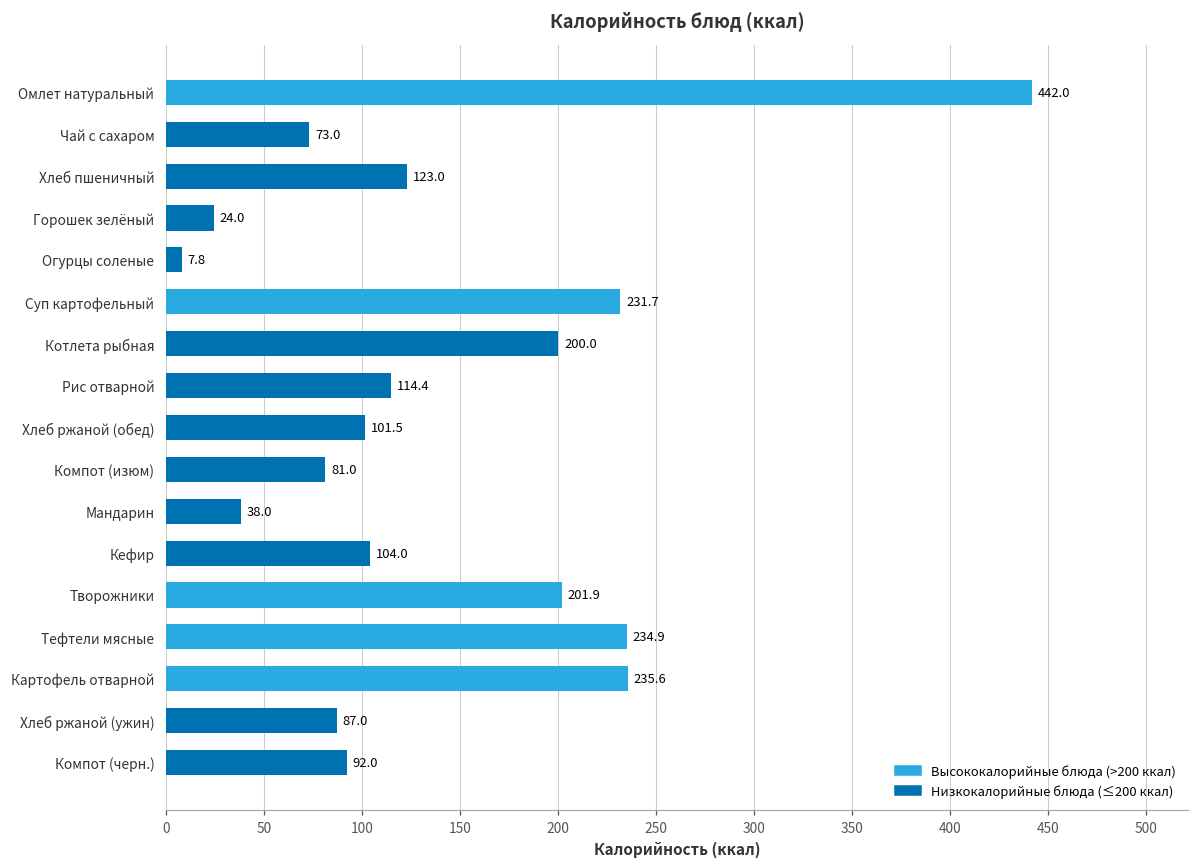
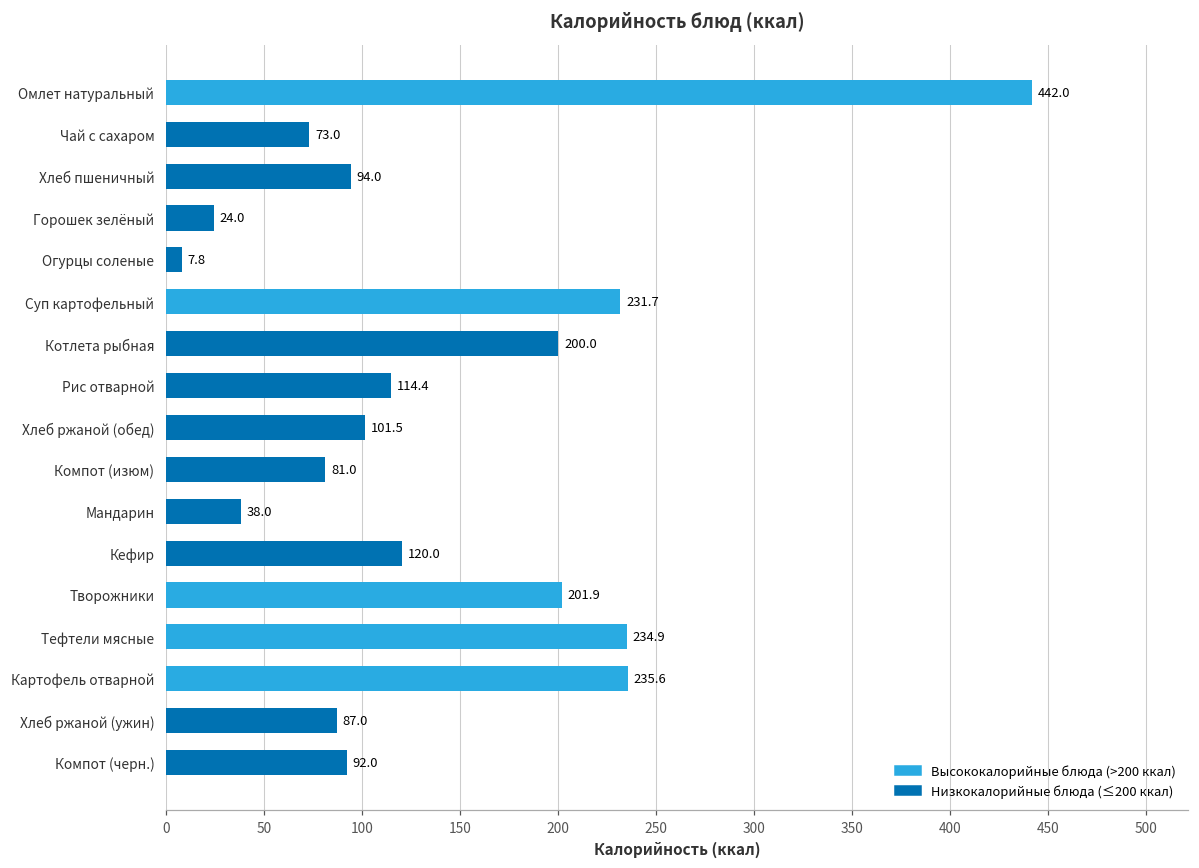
Хлеб пшеничный: 123.0 -> 94.0
Кефир: 104.0 -> 120.0
